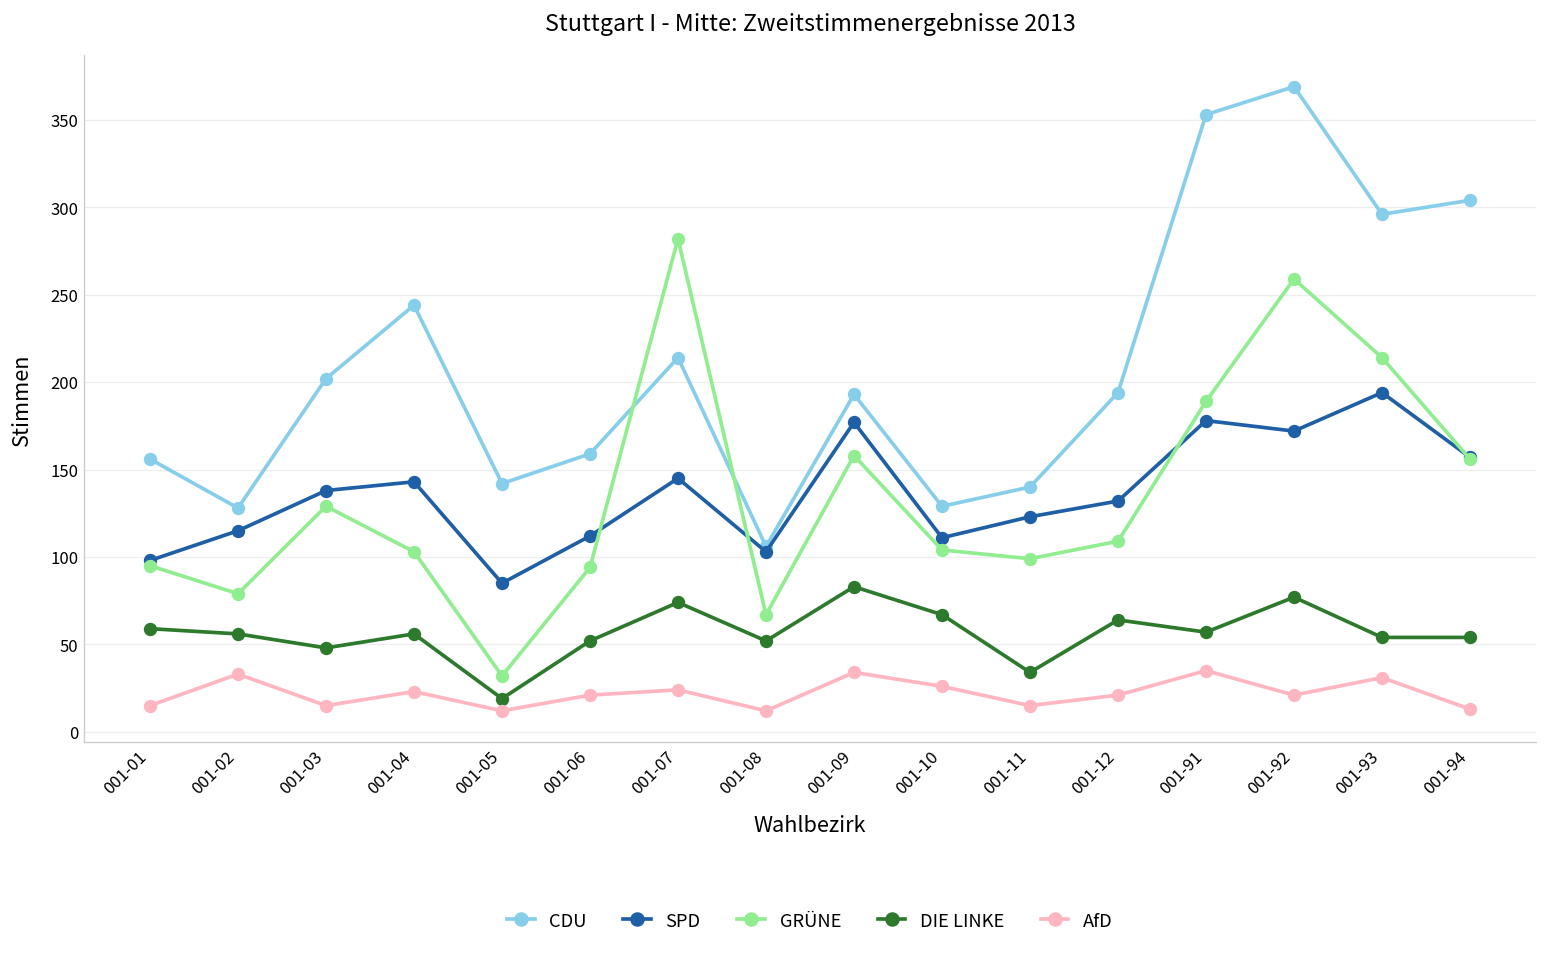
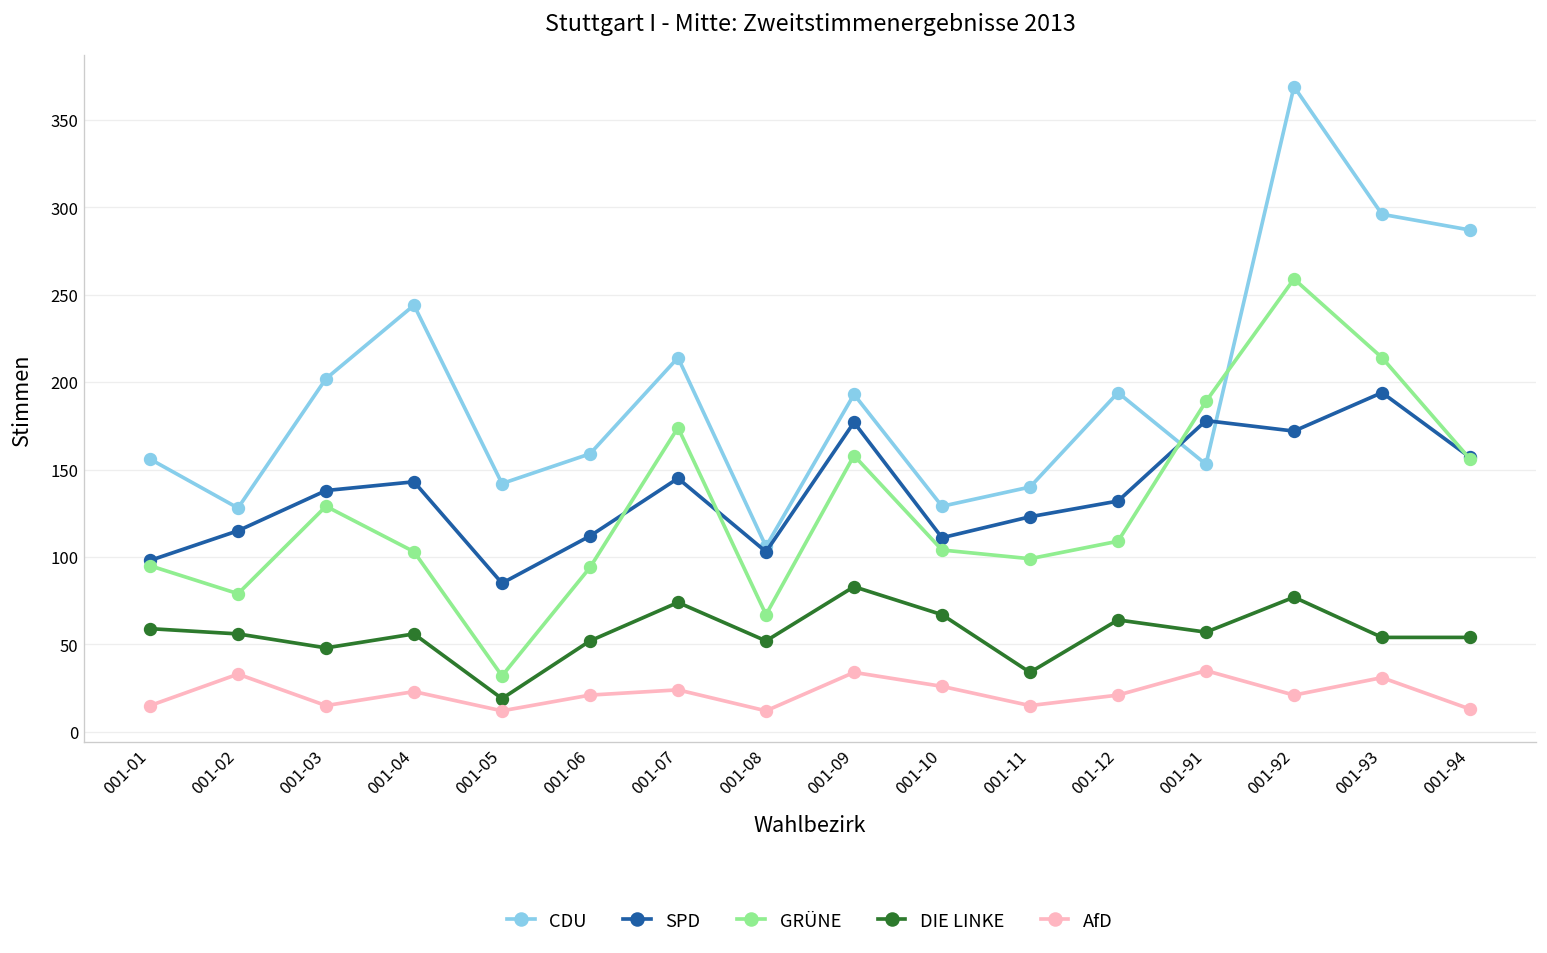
GRÜNE, 001-07: 282 -> 174
CDU, 001-91: 353 -> 153
CDU, 001-94: 304 -> 287
